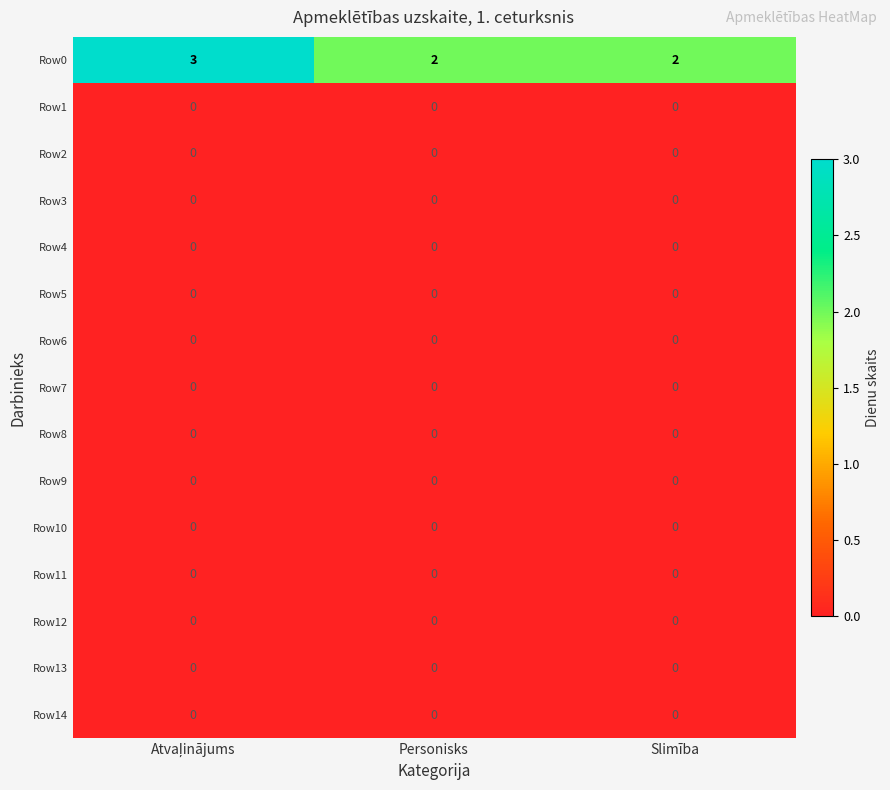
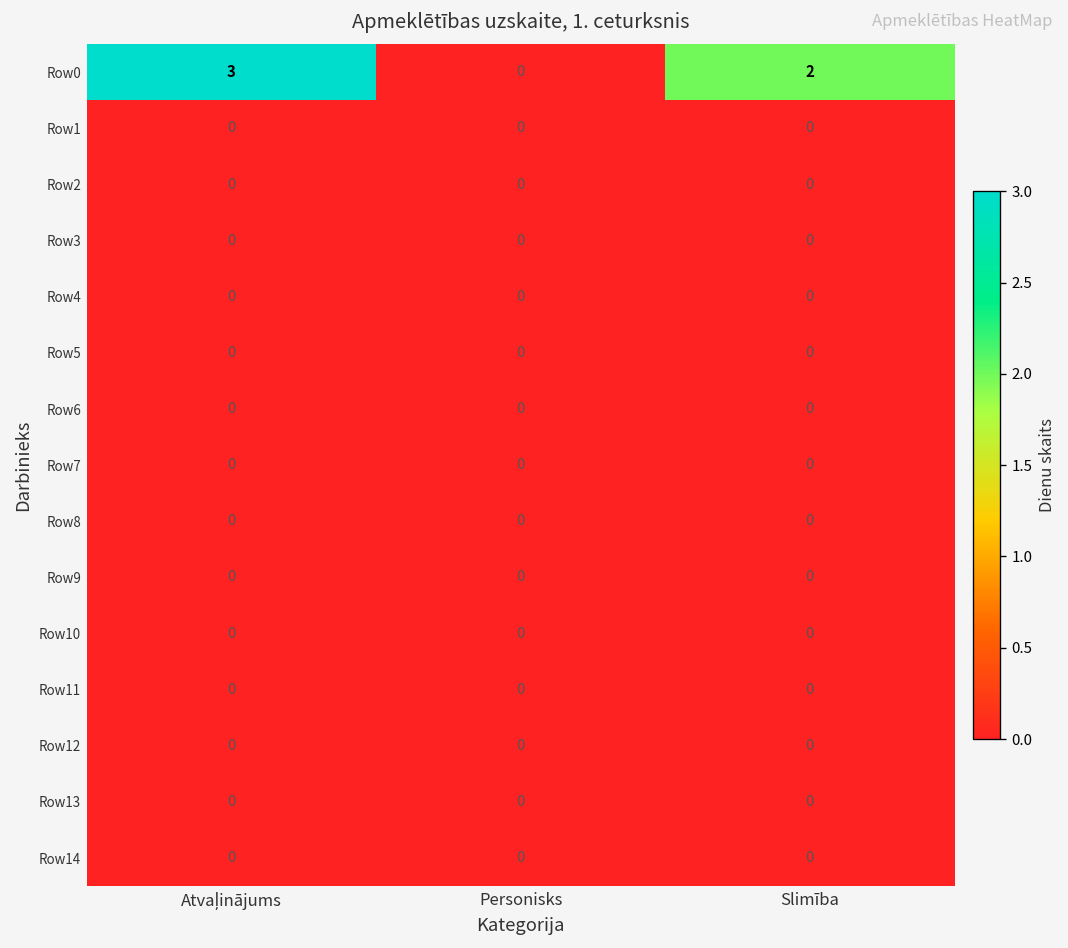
Row0, Personisks: 2 -> 0
